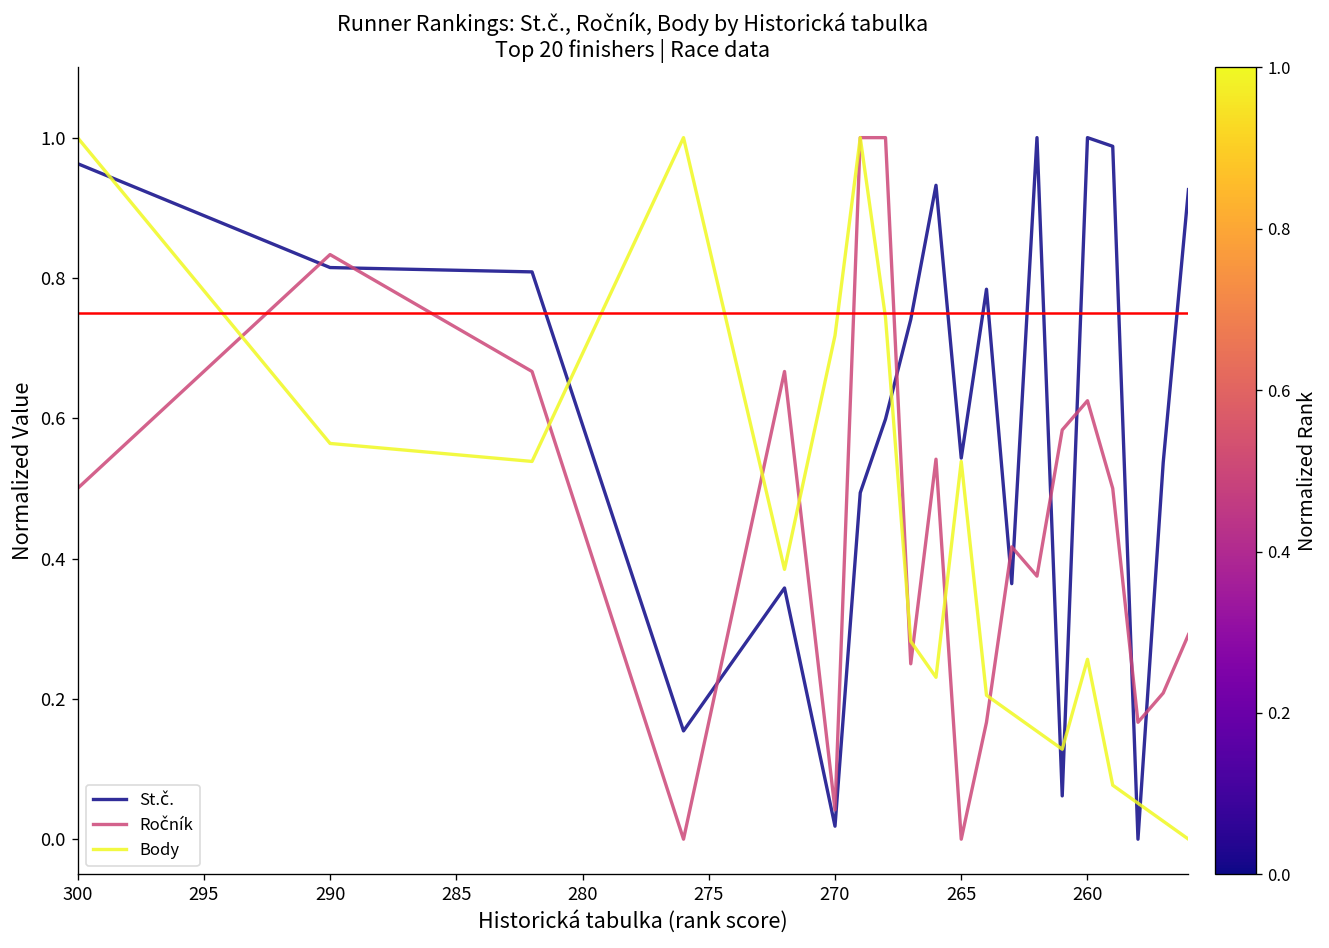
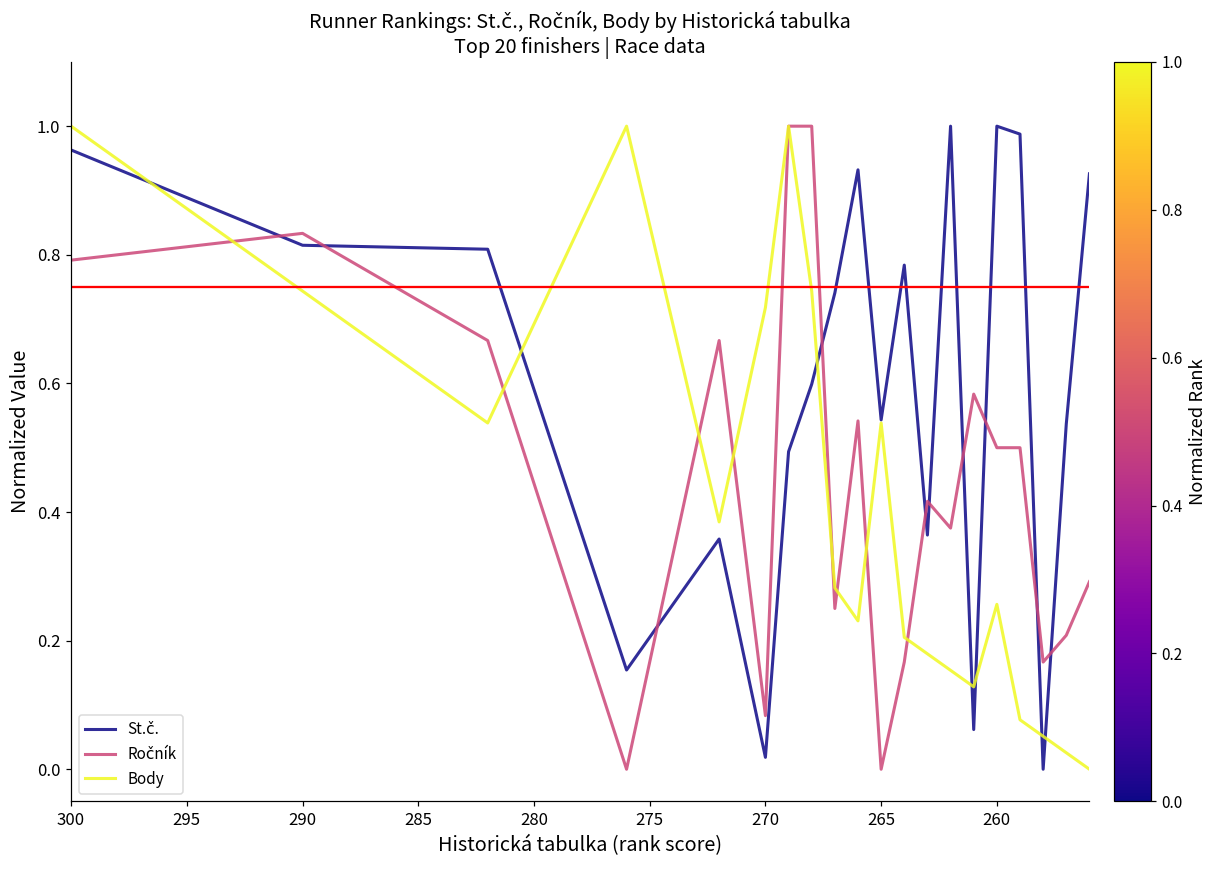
Ročník, 300: 0.50 -> 0.79
Body, 290: 0.56 -> 0.74
Ročník, 270: 0.04 -> 0.08
Ročník, 260: 0.62 -> 0.50
